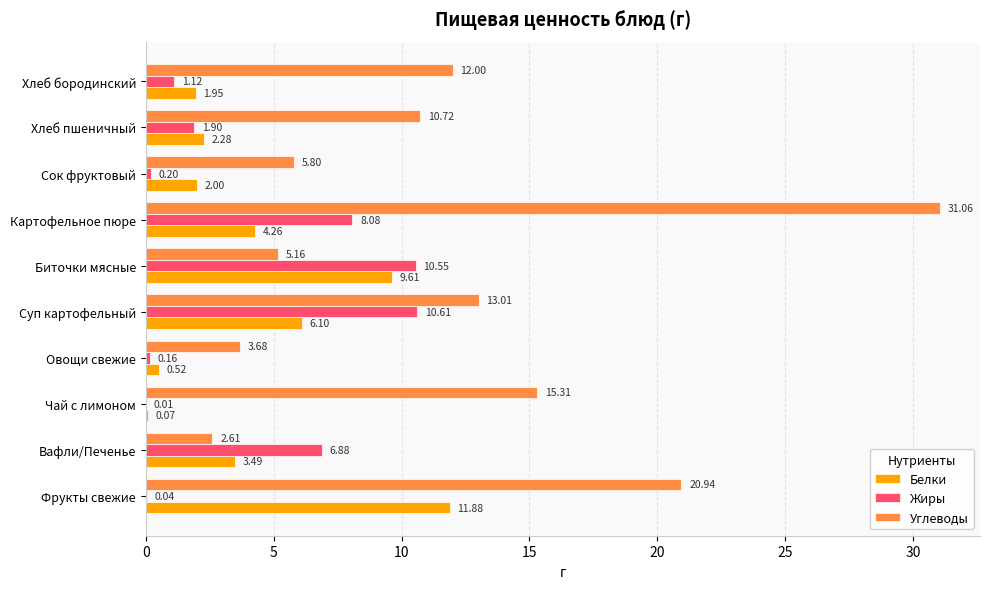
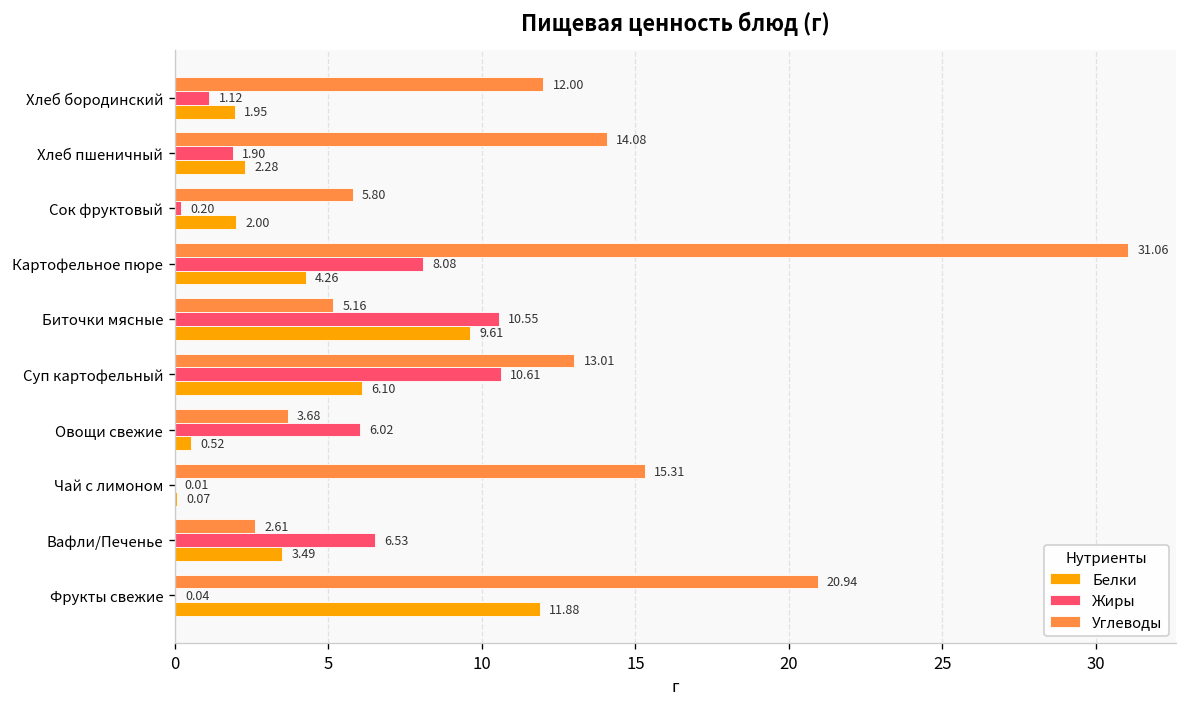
Углеводы, Хлеб пшеничный: 10.72 -> 14.08
Жиры, Овощи свежие: 0.16 -> 6.02
Жиры, Вафли/Печенье: 6.88 -> 6.53
